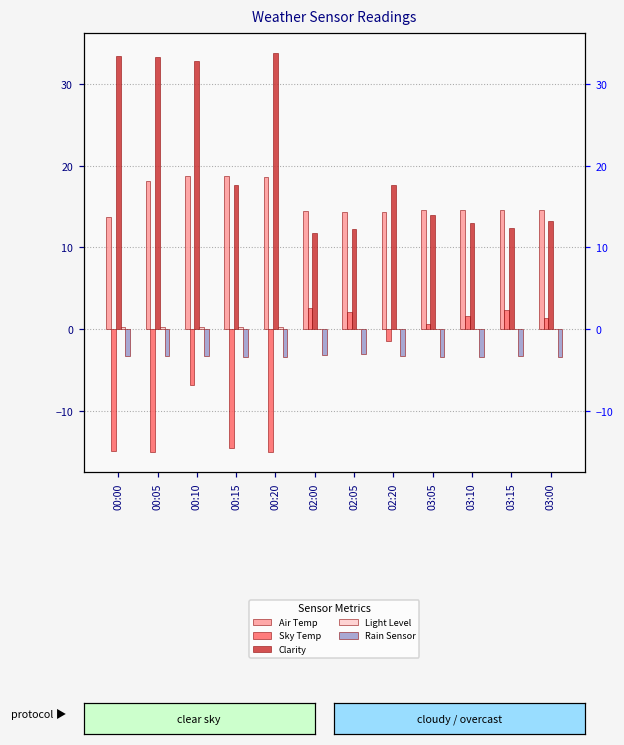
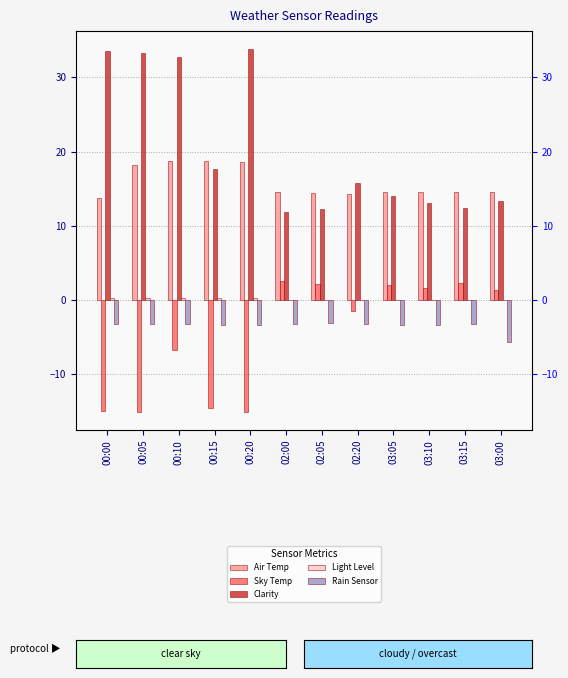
Clarity, 02:20: 18 -> 16
Sky Temp, 03:05: 1 -> 2
Rain Sensor, 03:00: -3 -> -6
